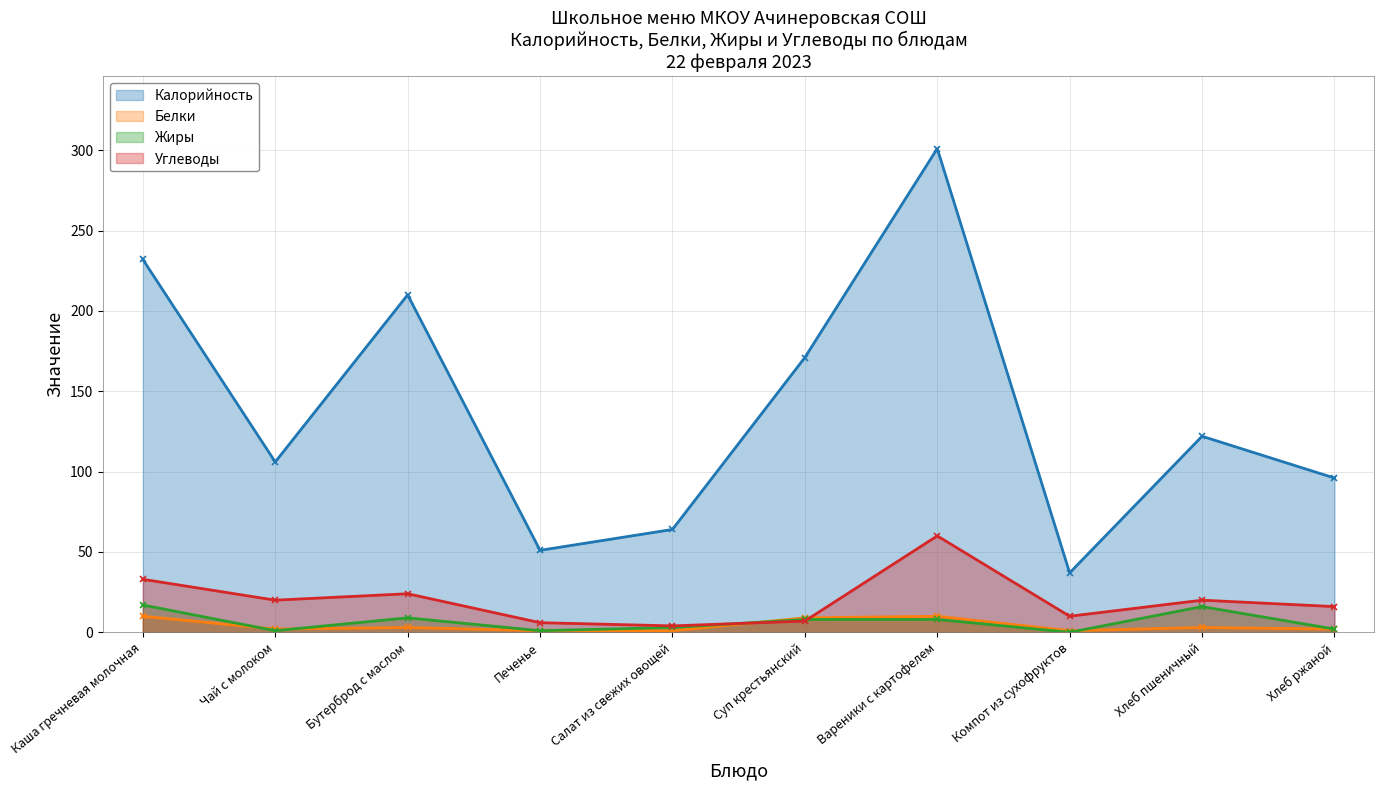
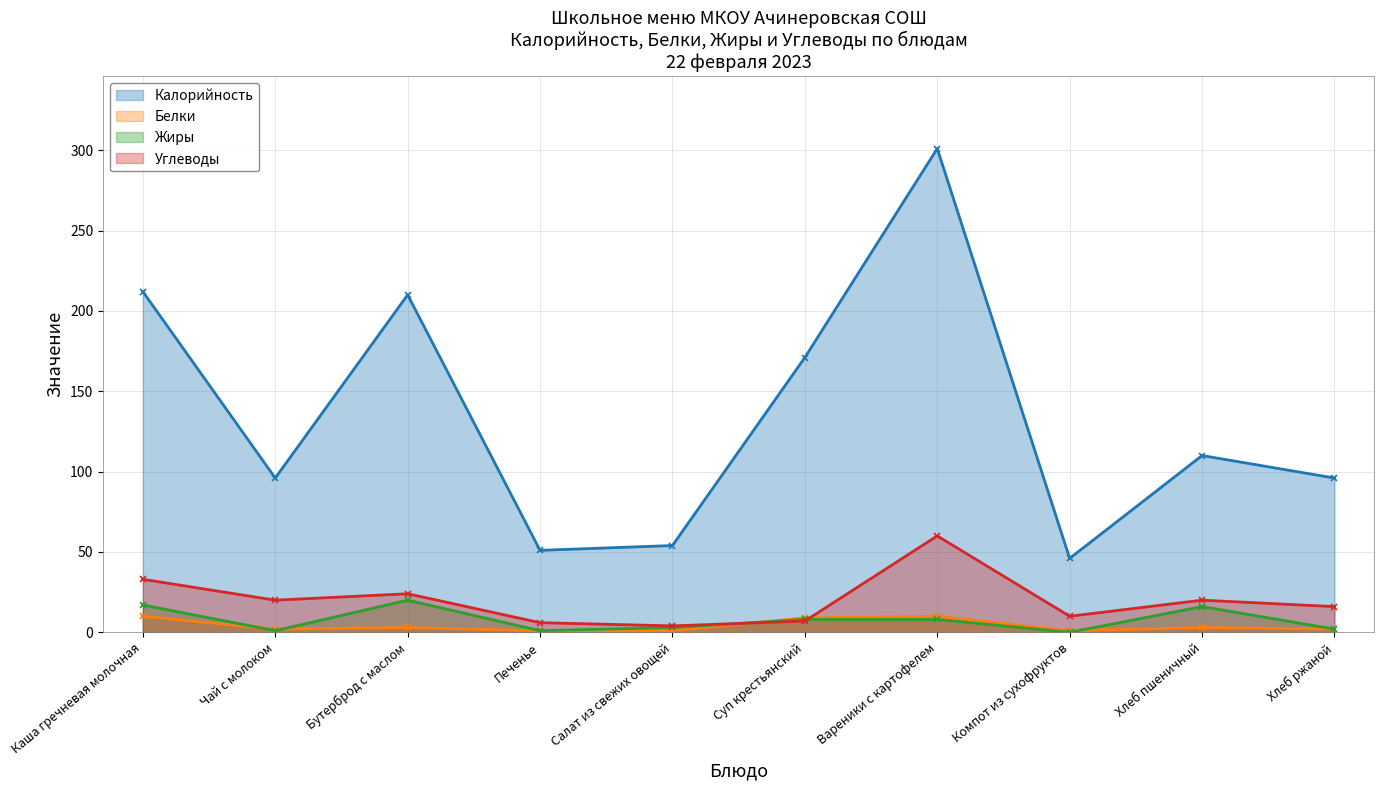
Калорийность, Каша гречневая молочная: 232 -> 212
Калорийность, Чай с молоком: 106 -> 96
Жиры, Бутерброд с маслом: 9 -> 20
Калорийность, Салат из свежих овощей: 64 -> 54
Калорийность, Компот из сухофруктов: 37 -> 46
Калорийность, Хлеб пшеничный: 122 -> 110
